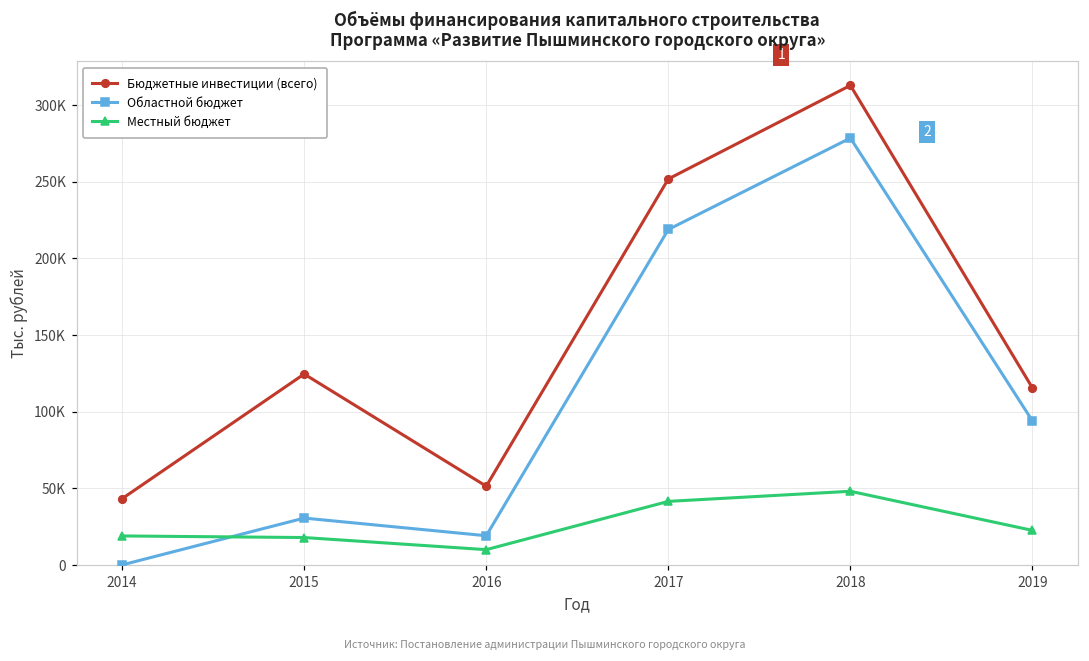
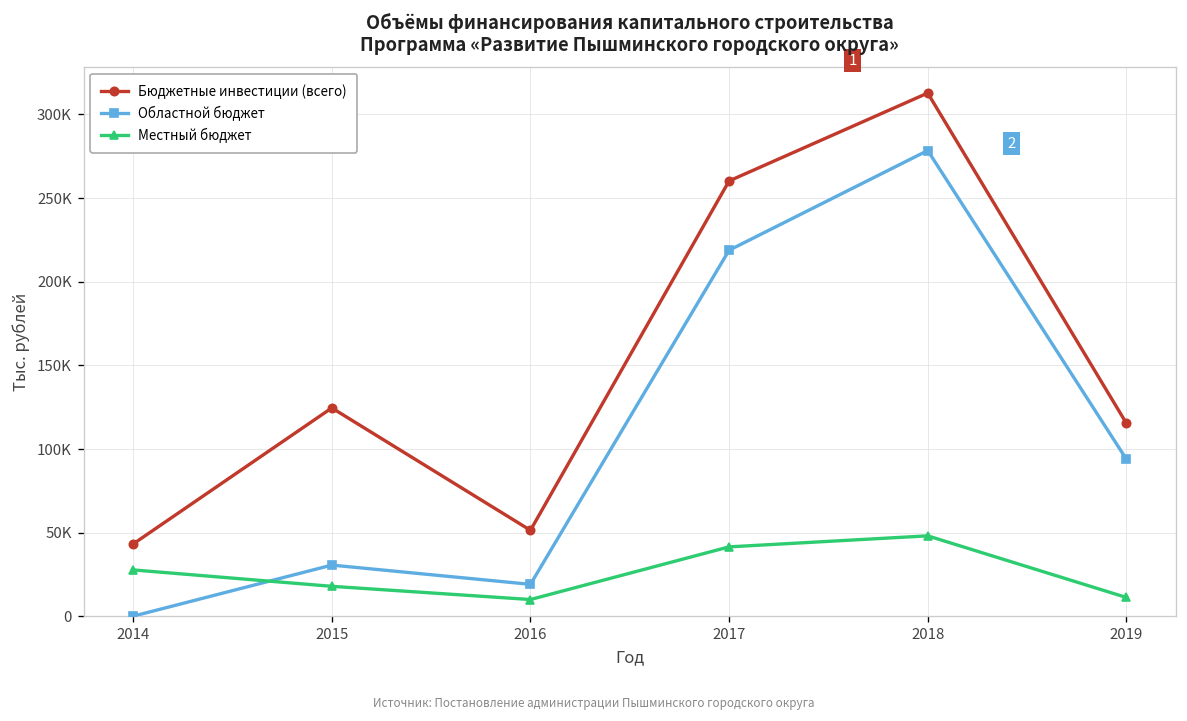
Местный бюджет, 2014: 19000 -> 28000
Бюджетные инвестиции (всего), 2017: 252000 -> 260000
Местный бюджет, 2019: 23000 -> 11000
